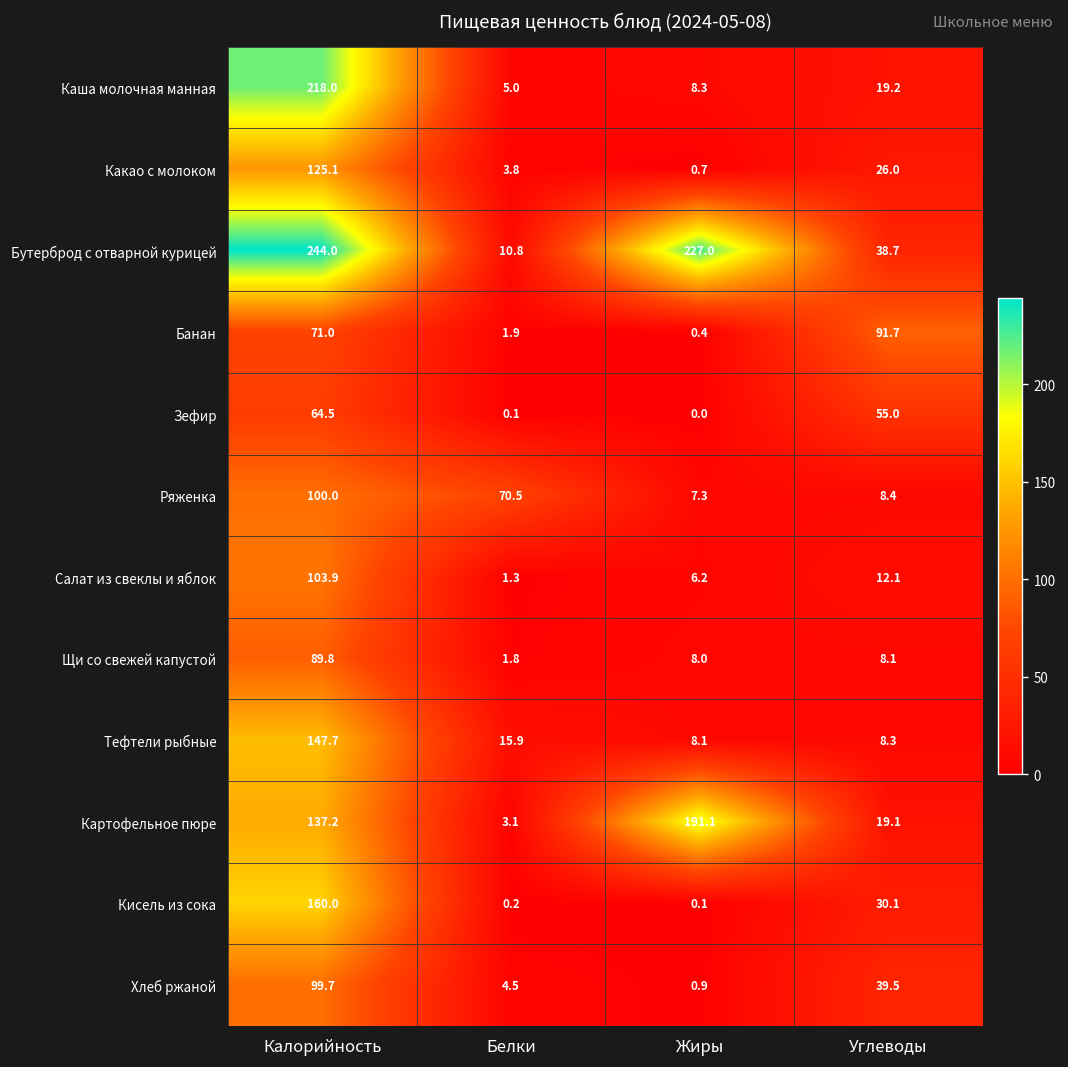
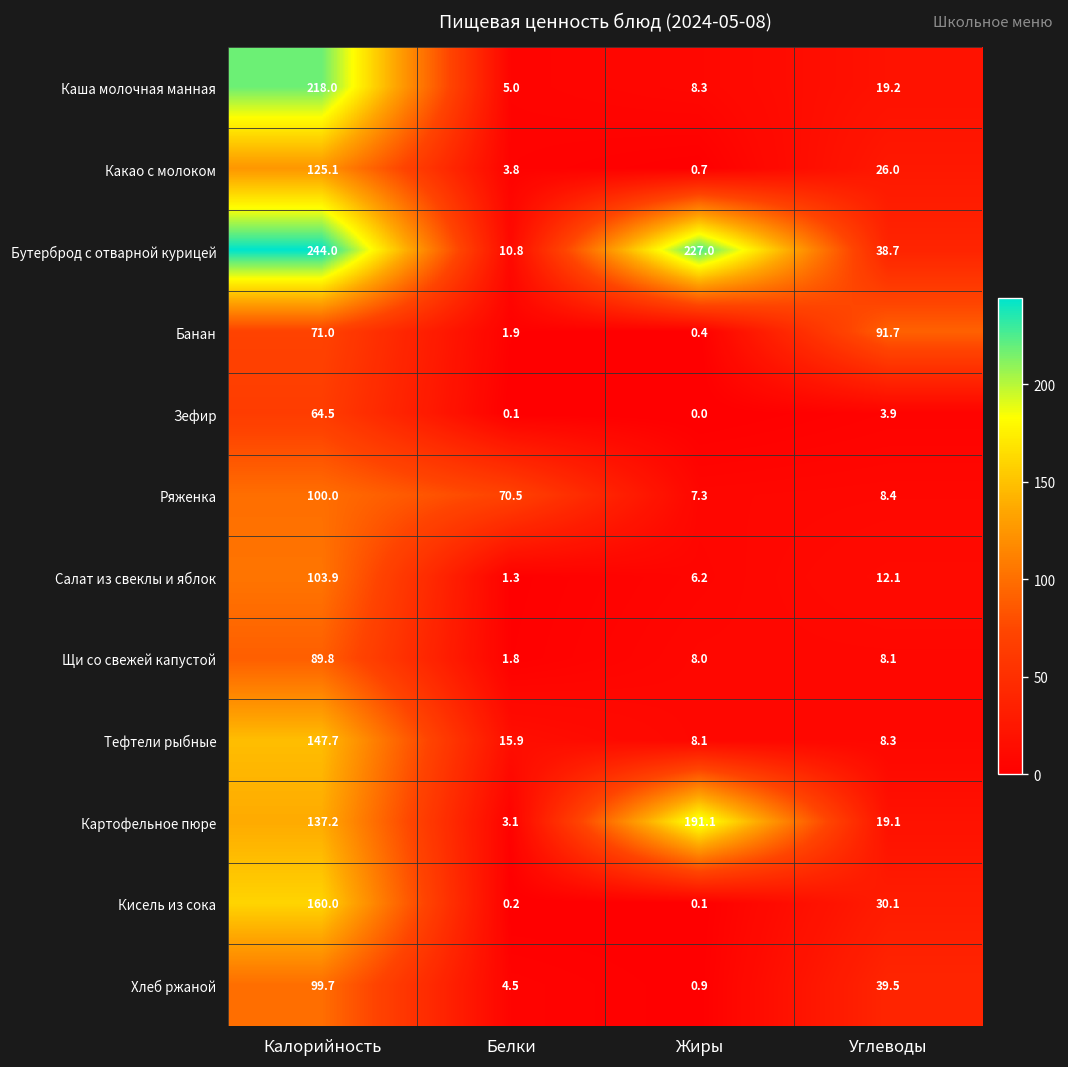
Зефир, Углеводы: 55.0 -> 3.9
